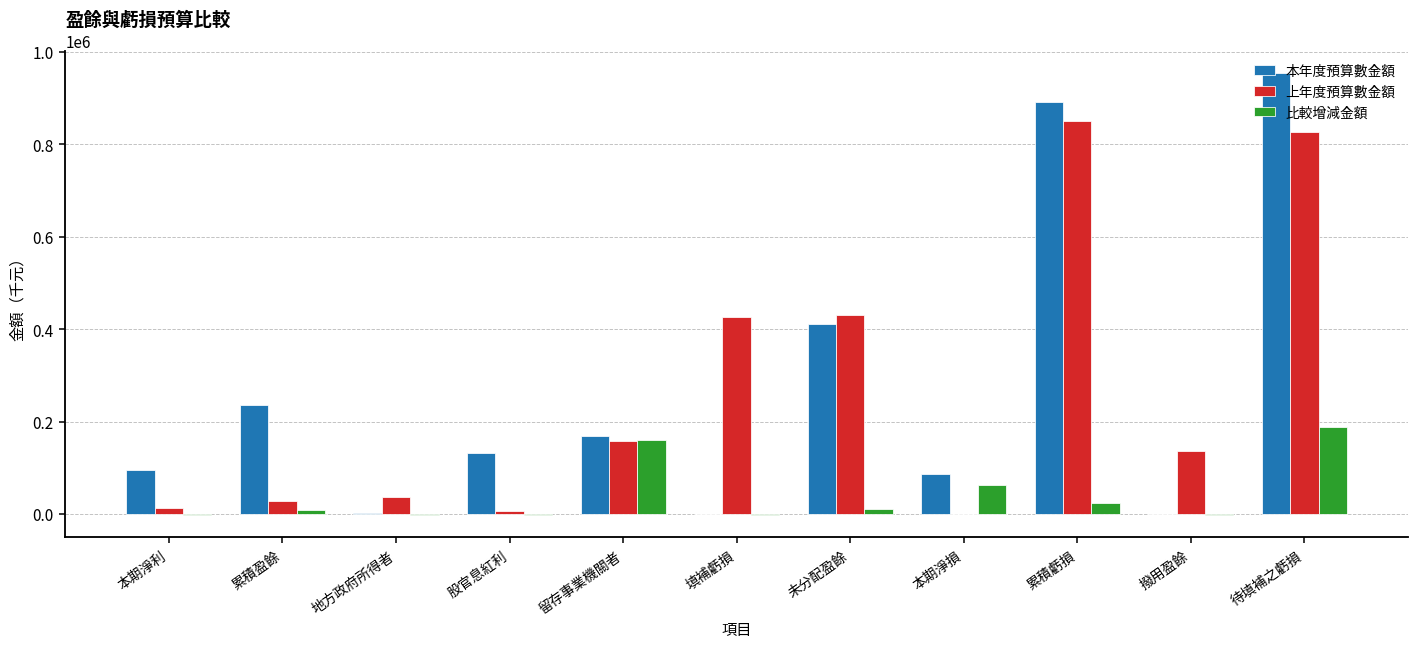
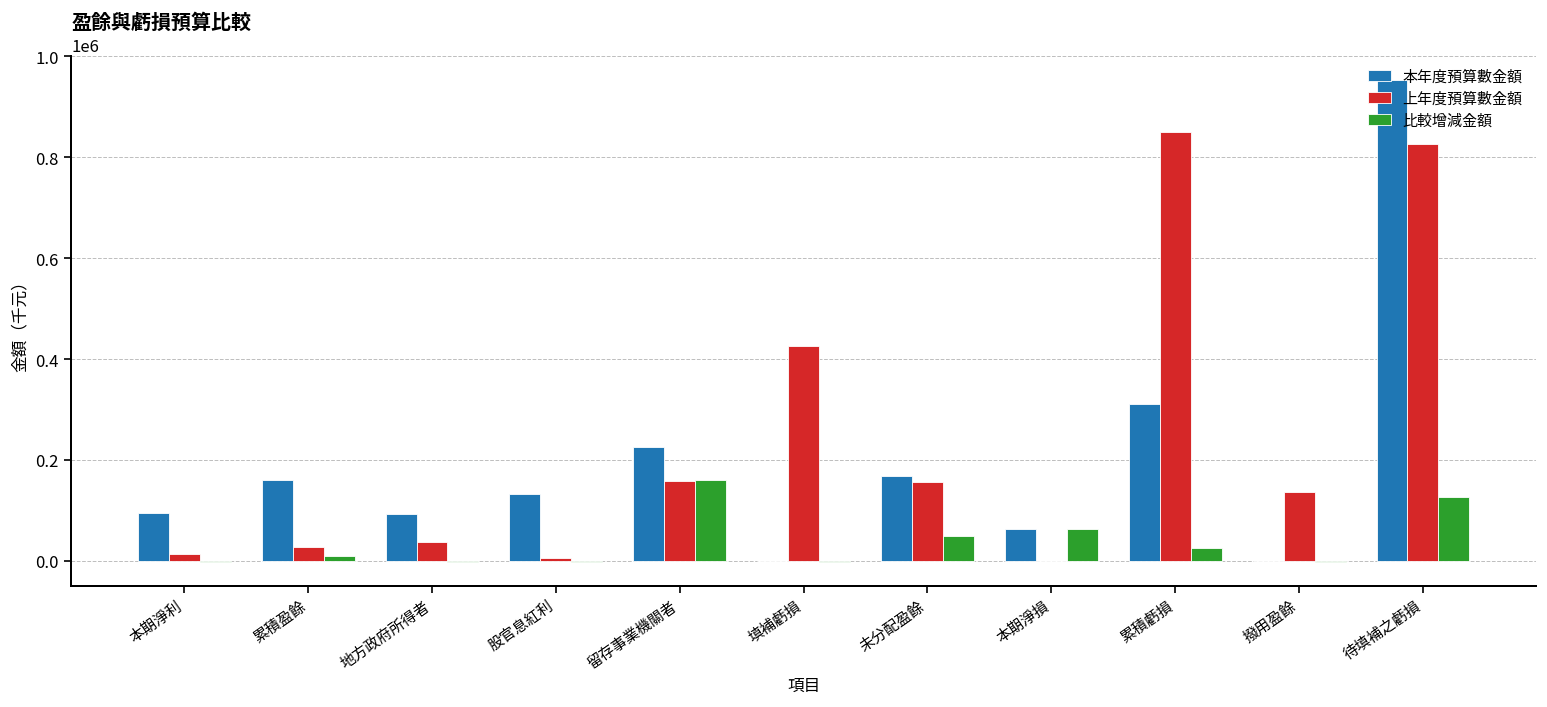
本年度預算數金額, 累積盈餘: 240000 -> 160000
本年度預算數金額, 地方政府所得者: 0 -> 90000
本年度預算數金額, 留存事業機關者: 170000 -> 230000
本年度預算數金額, 未分配盈餘: 410000 -> 170000
上年度預算數金額, 未分配盈餘: 430000 -> 160000
比較增減金額, 未分配盈餘: 10000 -> 50000
本年度預算數金額, 本期淨損: 90000 -> 60000
本年度預算數金額, 累積虧損: 890000 -> 310000
比較增減金額, 待填補之虧損: 190000 -> 130000
